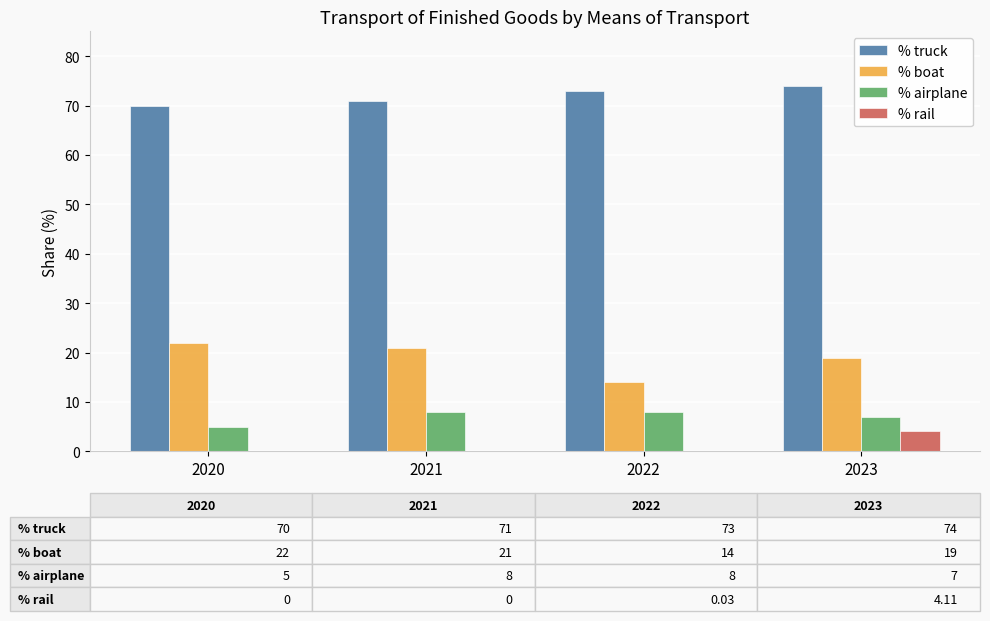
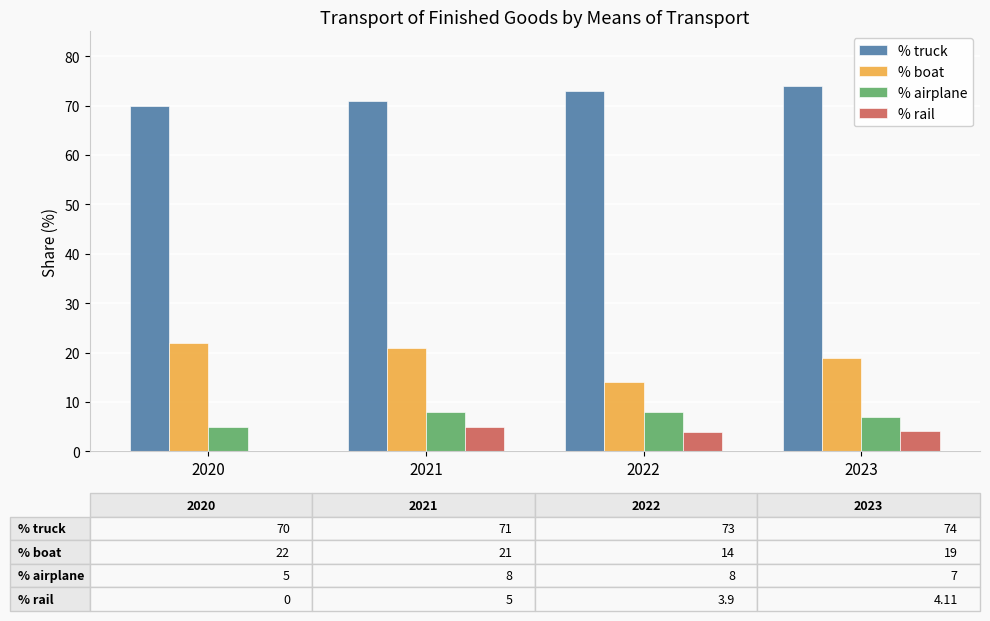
% rail, 2021: 0 -> 5
% rail, 2022: 0 -> 4
